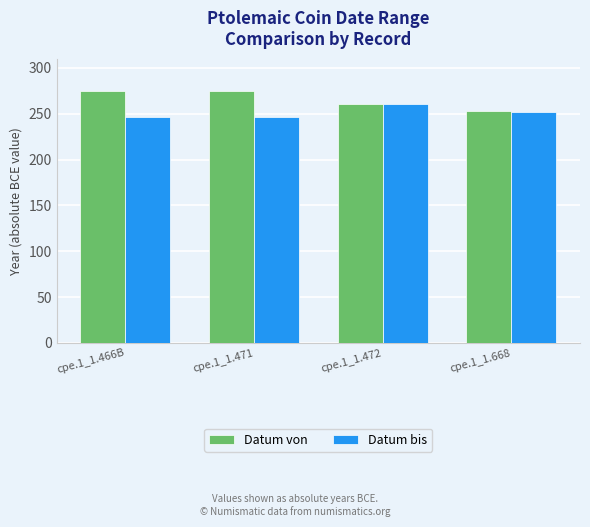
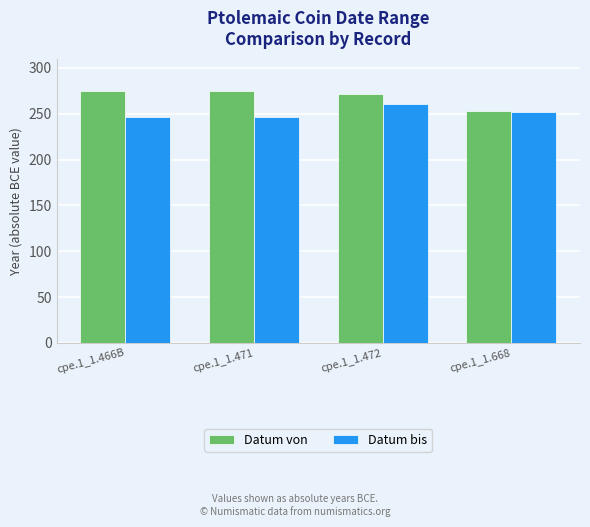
Datum von, cpe.1_1.472: 260 -> 270
